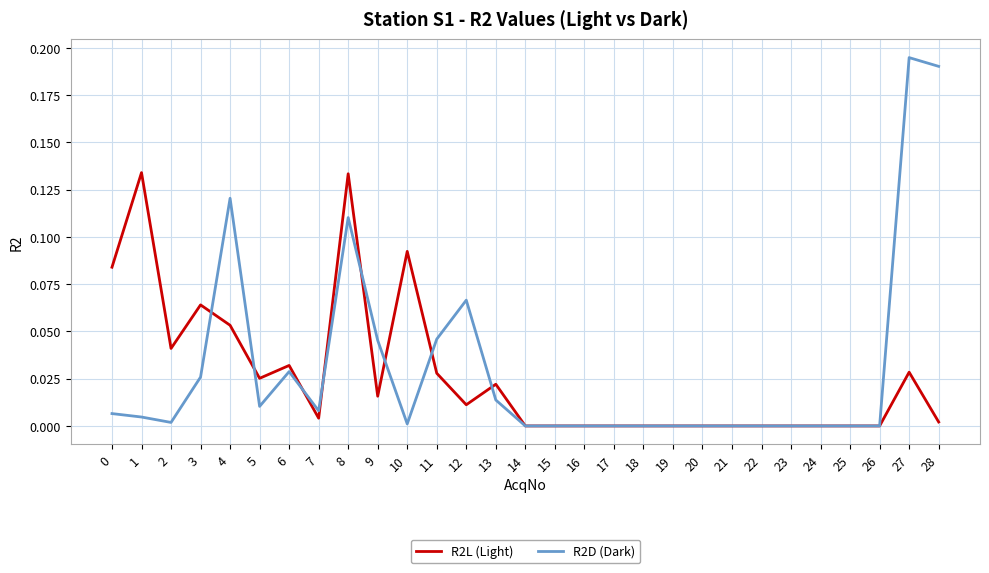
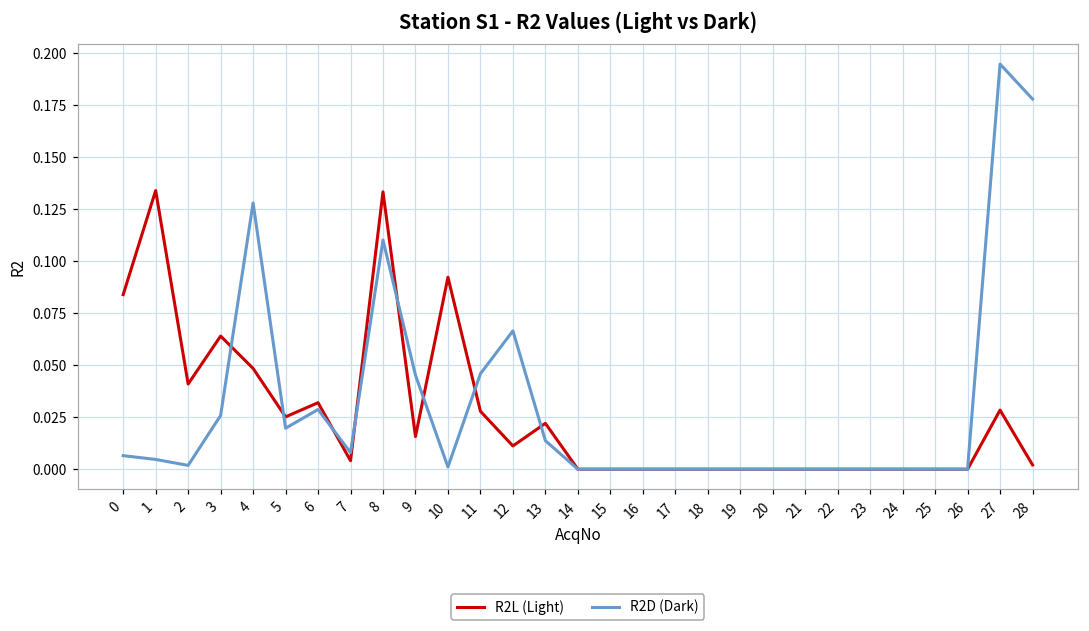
R2L (Light), 4: 0.053 -> 0.048
R2D (Dark), 4: 0.120 -> 0.128
R2D (Dark), 5: 0.010 -> 0.020
R2D (Dark), 28: 0.190 -> 0.178
